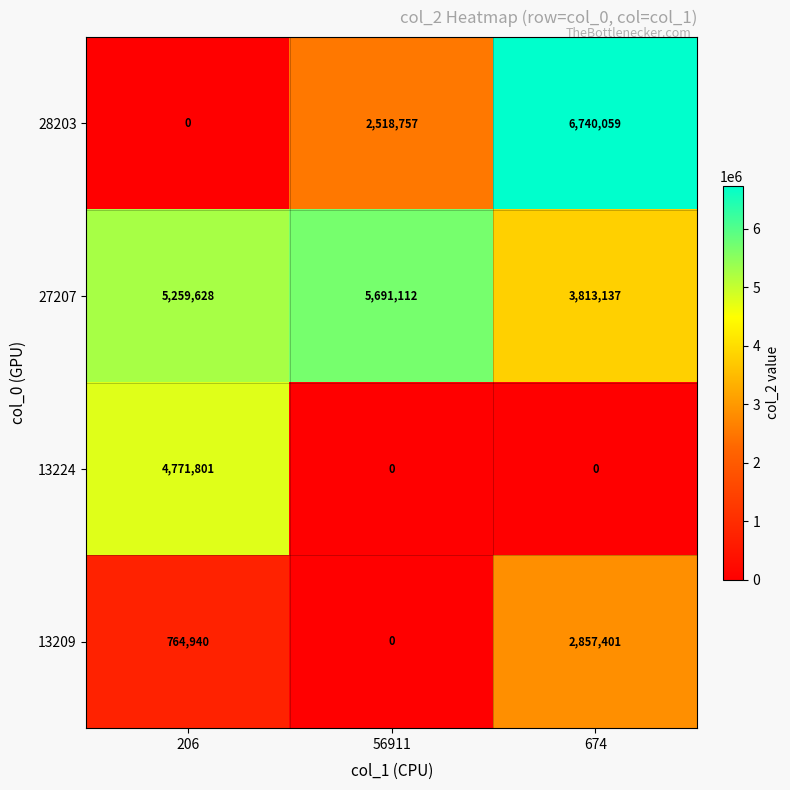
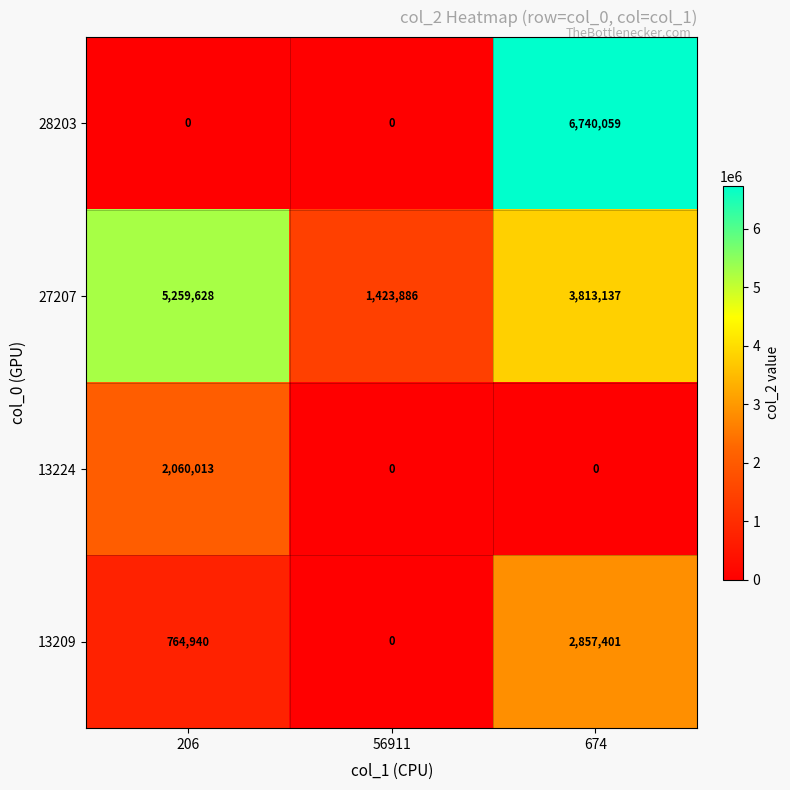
28203, 56911: 2,518,757 -> 0
27207, 56911: 5,691,112 -> 1,423,886
13224, 206: 4,771,801 -> 2,060,013
